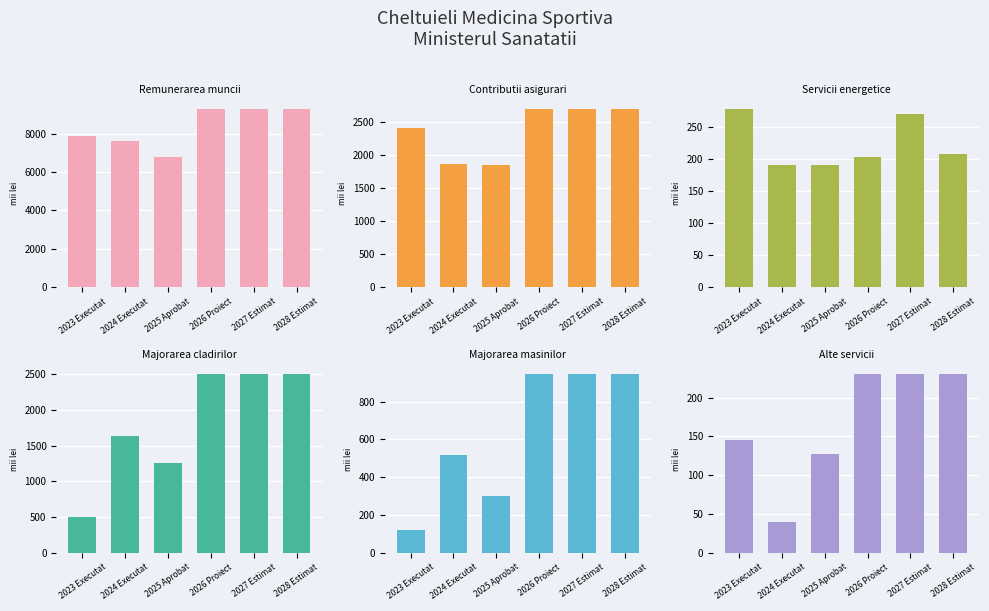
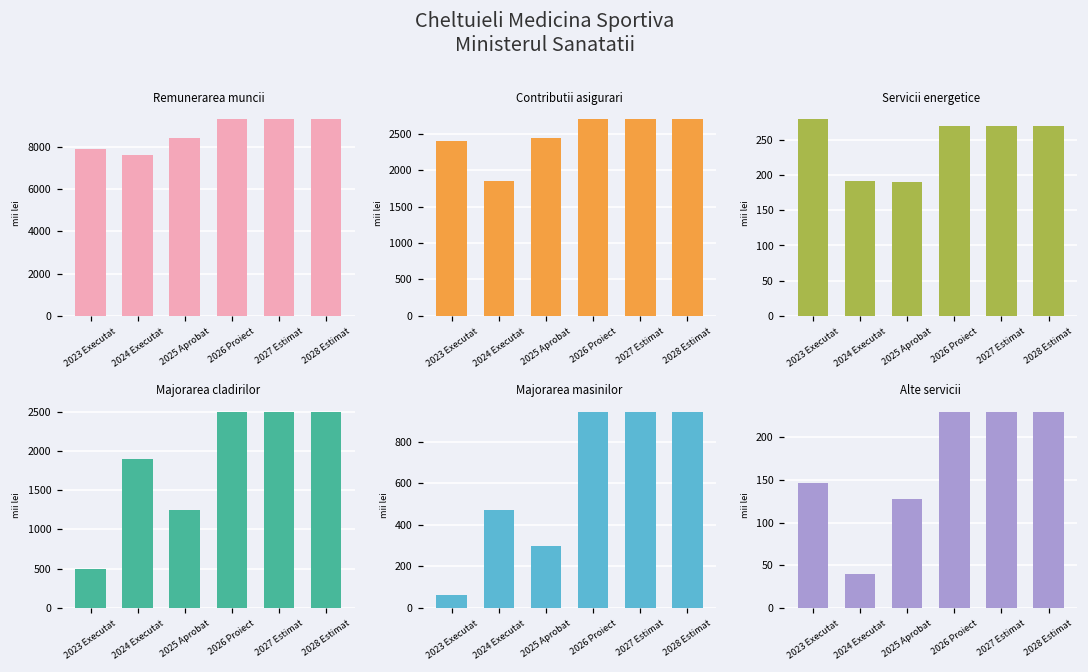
Remunerarea muncii, 2025 Aprobat: 6800 -> 8400
Contributii asigurari, 2025 Aprobat: 1800 -> 2400
Servicii energetice, 2026 Proiect: 200 -> 270
Servicii energetice, 2028 Estimat: 210 -> 270
Majorarea cladirilor, 2024 Executat: 1600 -> 1900
Majorarea masinilor, 2023 Executat: 120 -> 60
Majorarea masinilor, 2024 Executat: 520 -> 470
